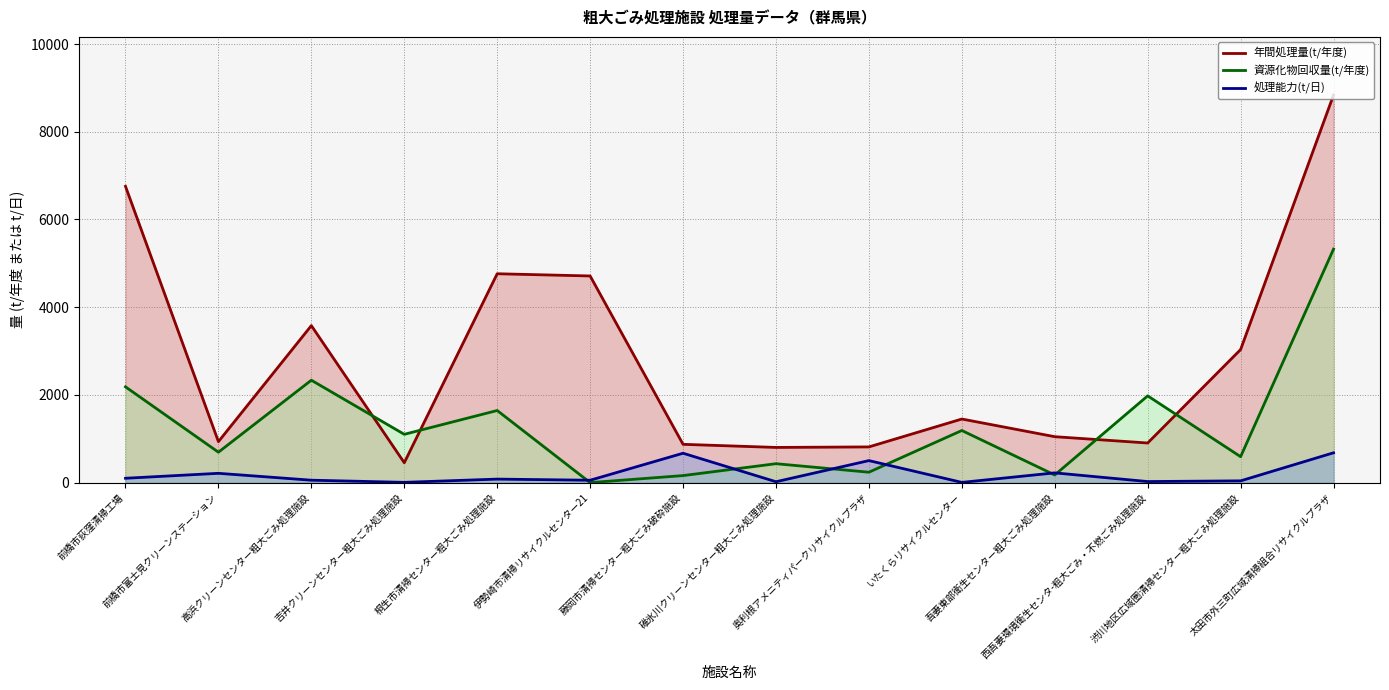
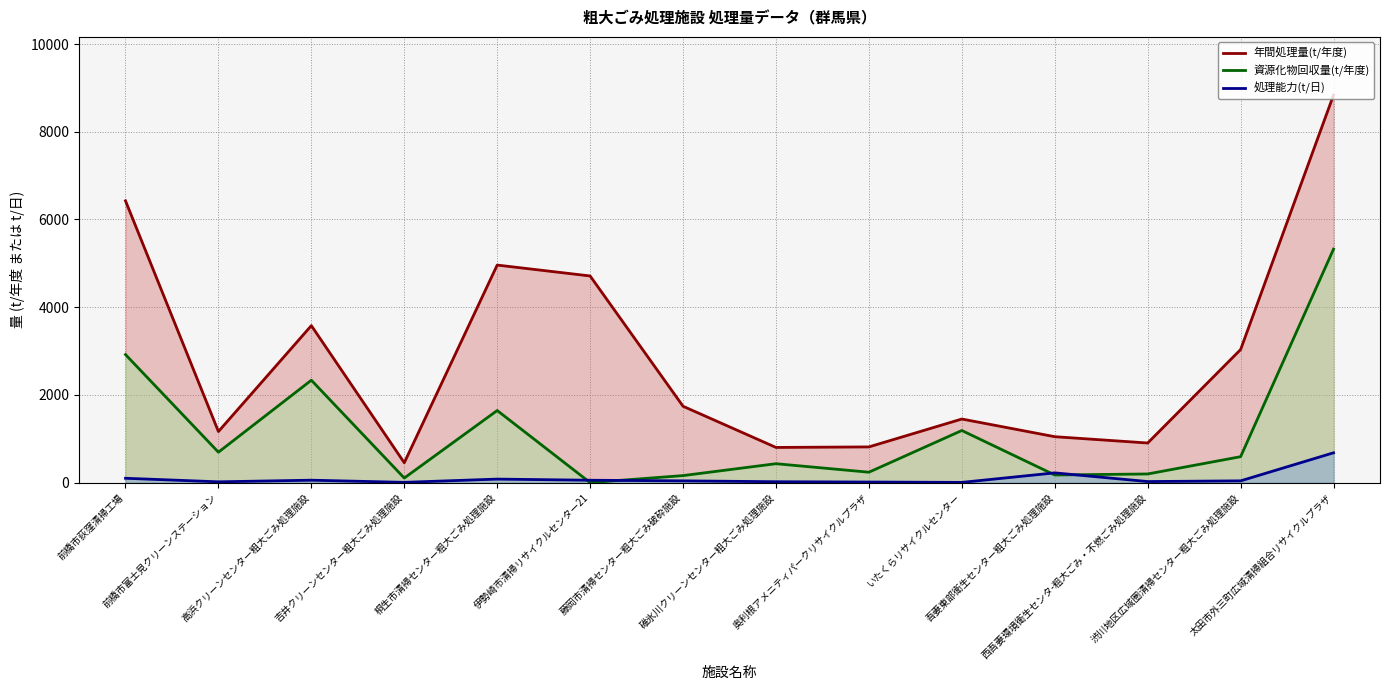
年間処理量(t/年度), 前橋市荻窪清掃工場: 6800 -> 6400
資源化物回収量(t/年度), 前橋市荻窪清掃工場: 2200 -> 2900
年間処理量(t/年度), 前橋市富士見クリーンステーション: 900 -> 1200
処理能力(t/日), 前橋市富士見クリーンステーション: 200 -> 0
資源化物回収量(t/年度), 吉井クリーンセンター粗大ごみ処理施設: 1100 -> 100
年間処理量(t/年度), 桐生市清掃センター粗大ごみ処理施設: 4800 -> 5000
年間処理量(t/年度), 藤岡市清掃センター粗大ごみ破砕施設: 900 -> 1700
処理能力(t/日), 藤岡市清掃センター粗大ごみ破砕施設: 700 -> 0
処理能力(t/日), 奥利根アメニティパークリサイクルプラザ: 500 -> 0
資源化物回収量(t/年度), 西吾妻環境衛生センタ-粗大ごみ・不燃ごみ処理施設: 2000 -> 200
